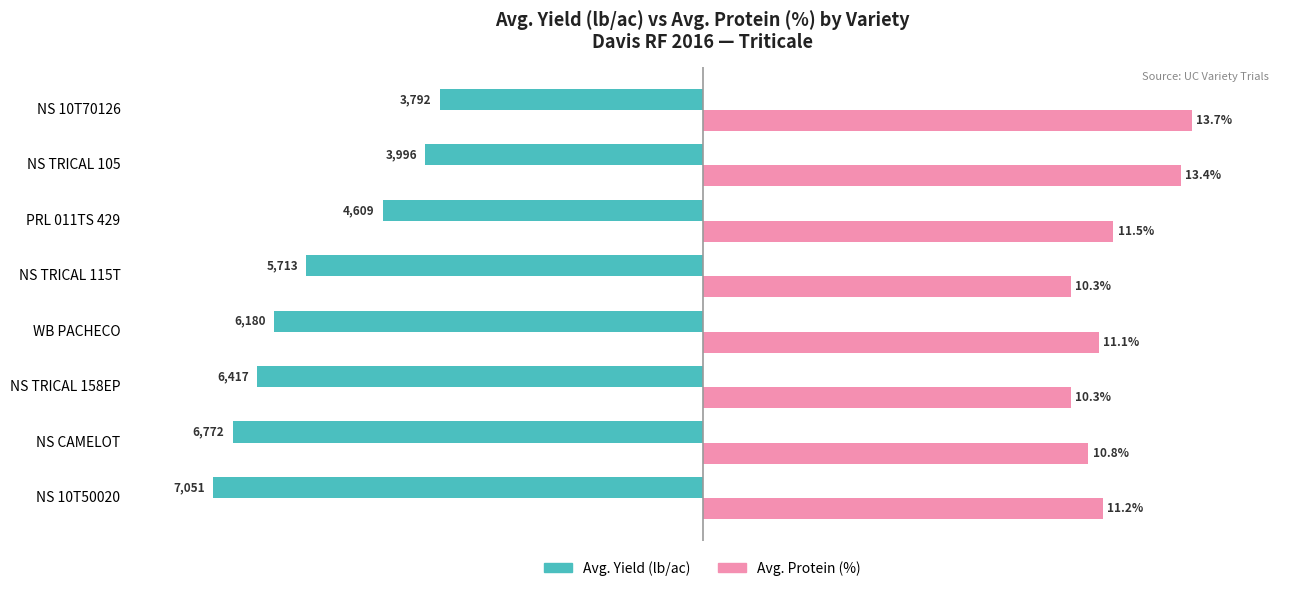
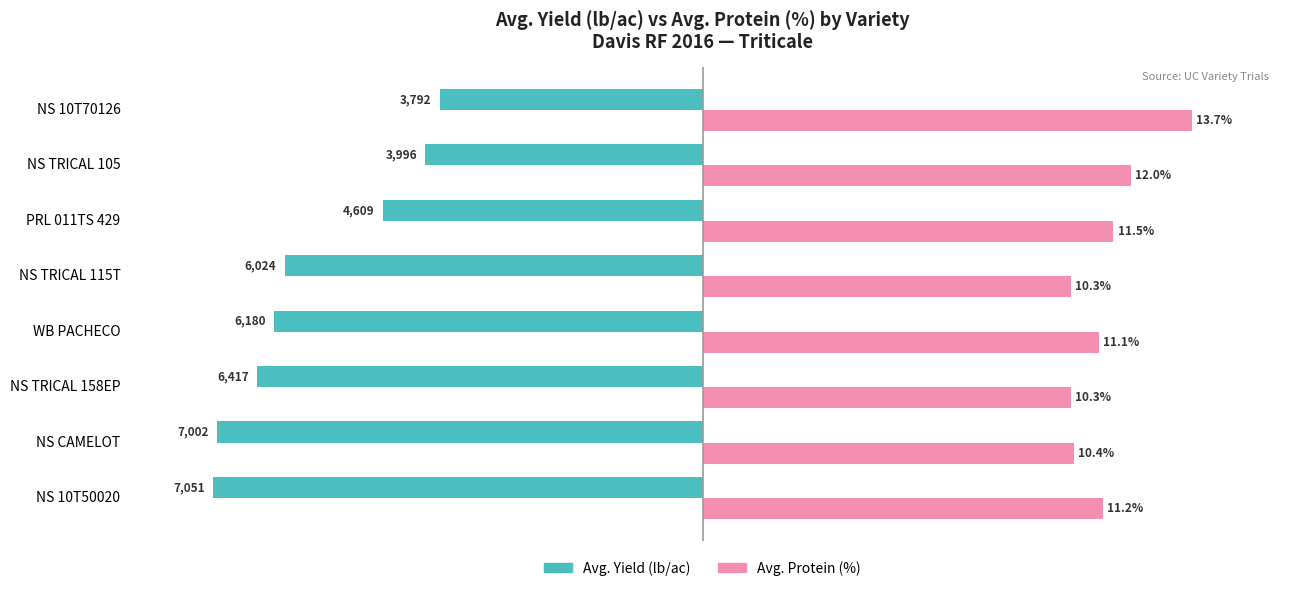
Avg. Protein (%), NS TRICAL 105: 13.4% -> 12.0%
Avg. Yield (lb/ac), NS TRICAL 115T: 5,713 -> 6,024
Avg. Yield (lb/ac), NS CAMELOT: 6,772 -> 7,002
Avg. Protein (%), NS CAMELOT: 10.8% -> 10.4%
